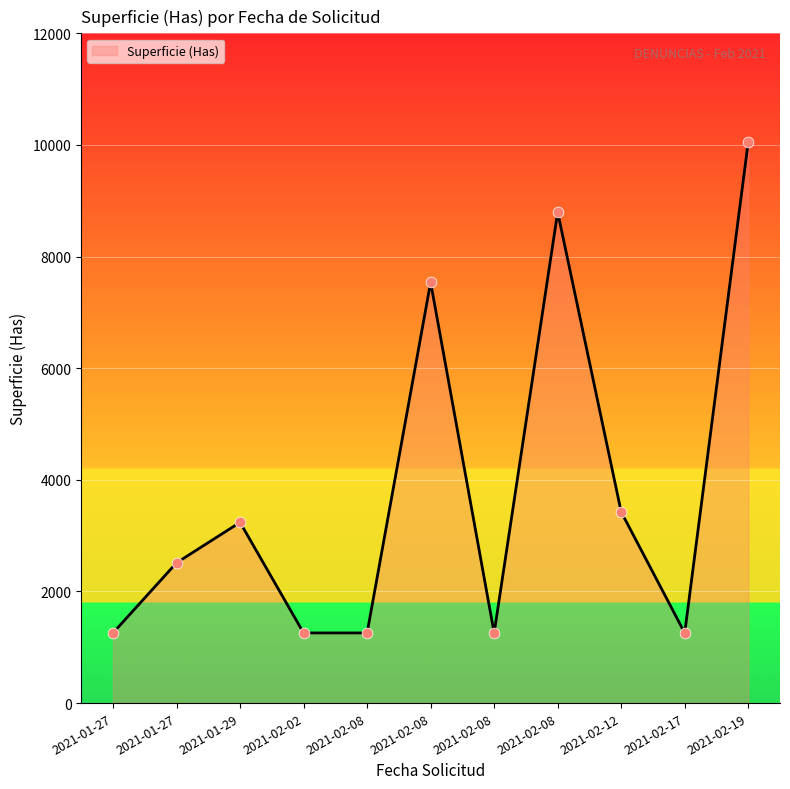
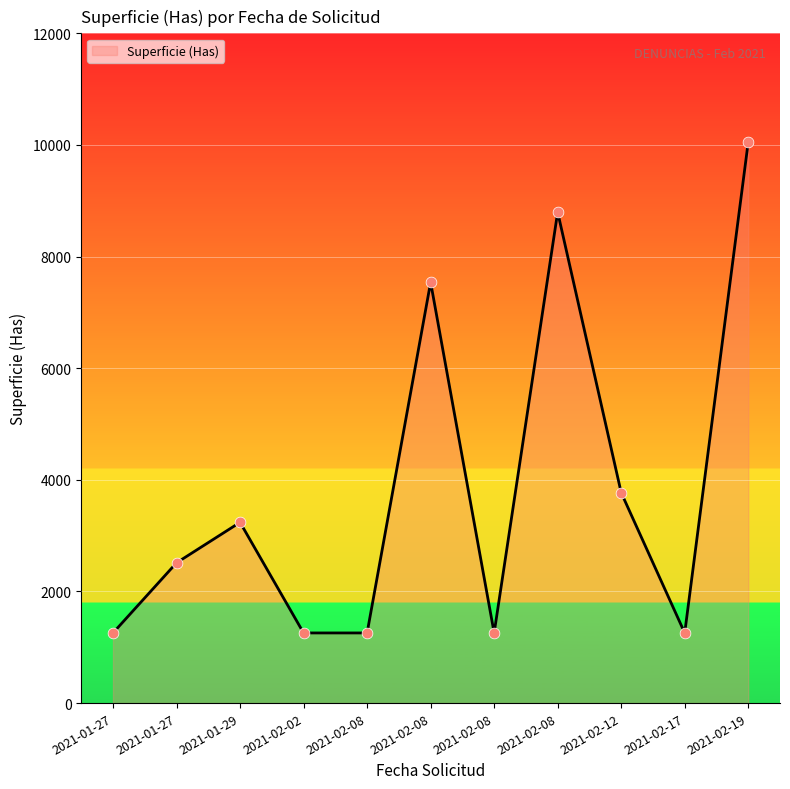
2021-02-12: 3400 -> 3800
